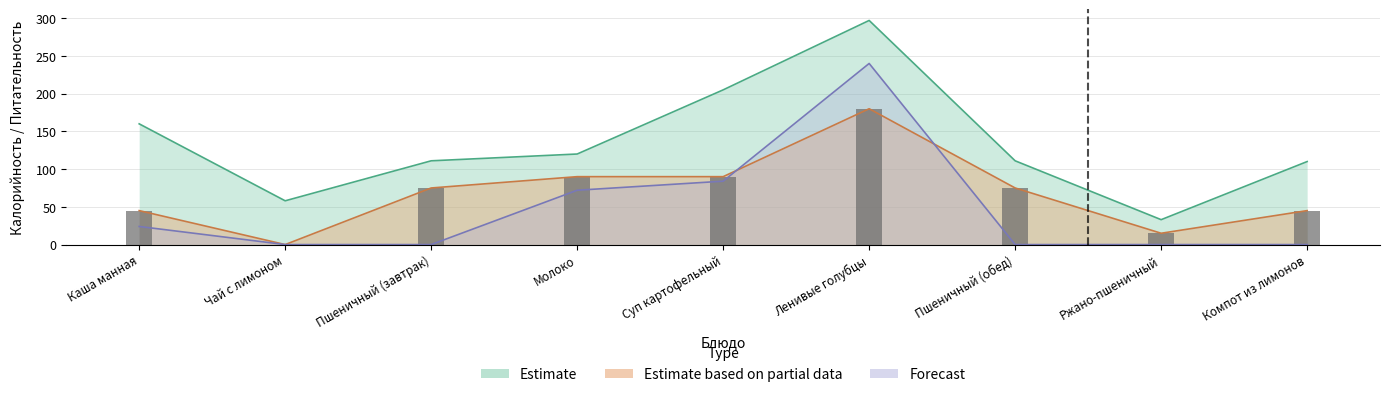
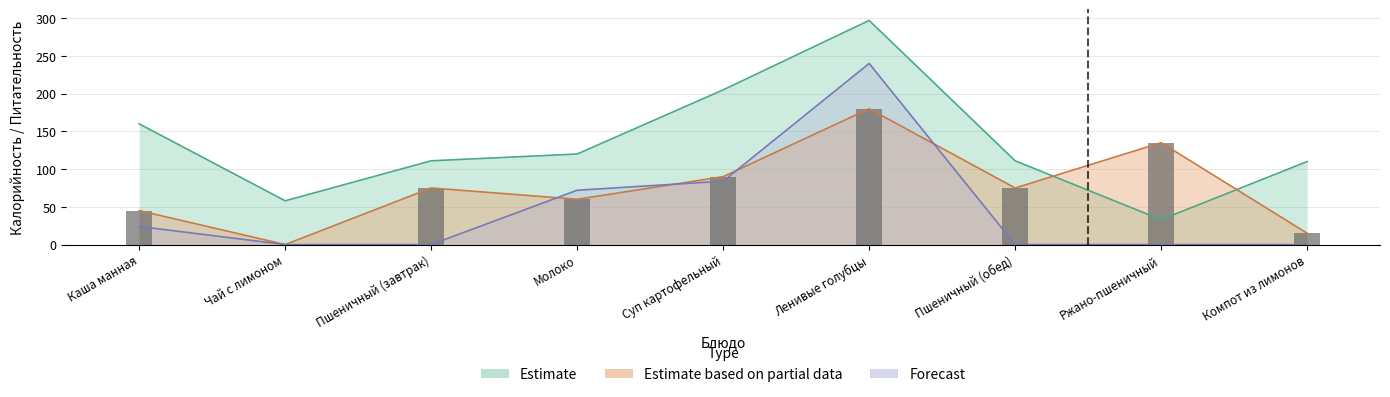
Estimate based on partial data, Молоко: 90 -> 60
Estimate based on partial data, Ржано-пшеничный: 20 -> 140
Estimate based on partial data, Компот из лимонов: 50 -> 20
